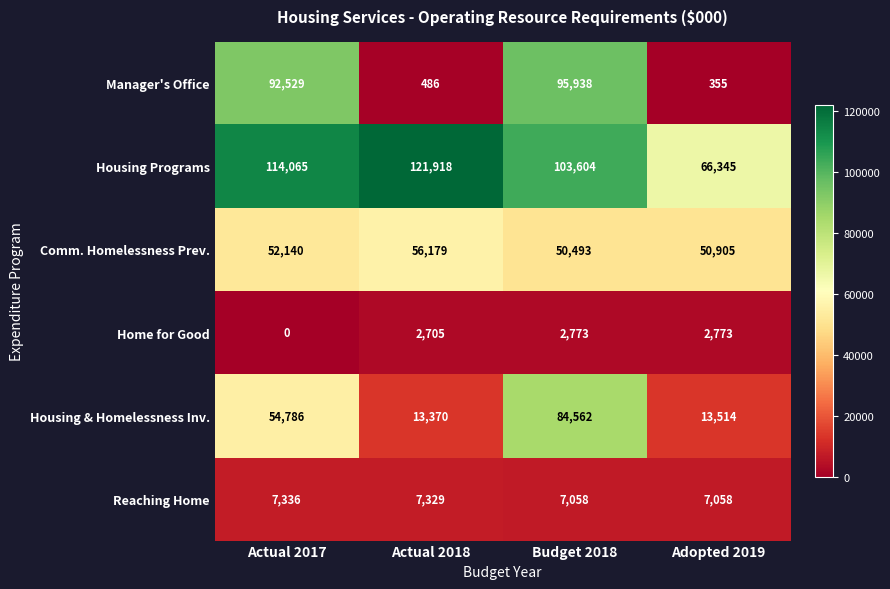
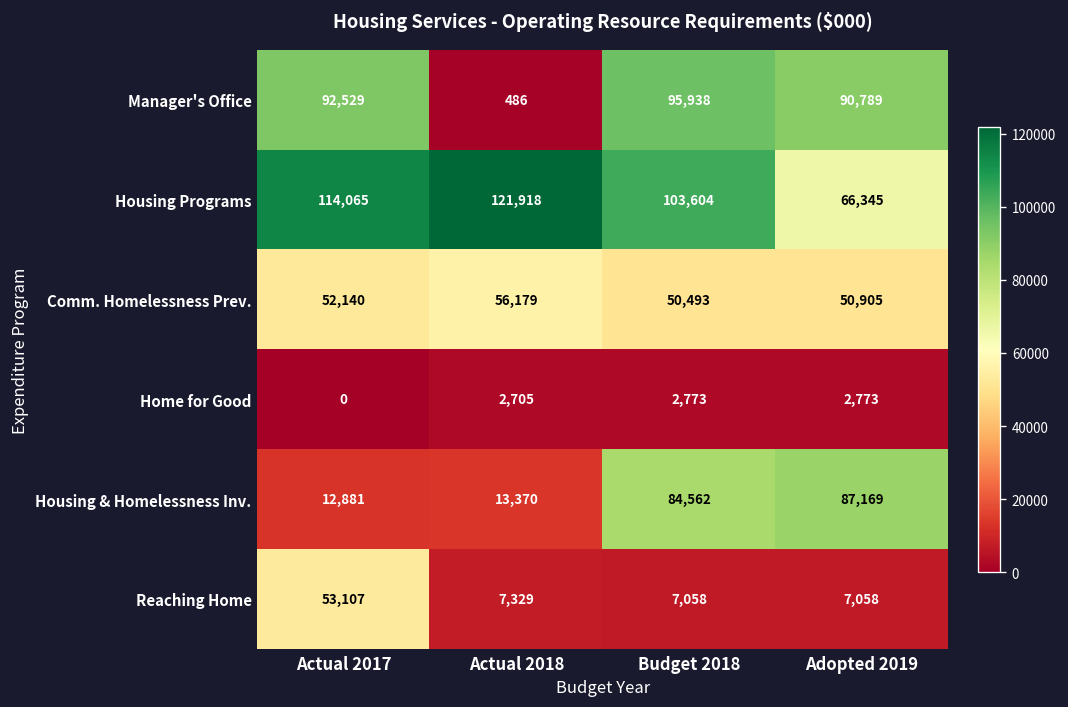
Manager's Office, Adopted 2019: 355 -> 90,789
Housing & Homelessness Inv., Actual 2017: 54,786 -> 12,881
Housing & Homelessness Inv., Adopted 2019: 13,514 -> 87,169
Reaching Home, Actual 2017: 7,336 -> 53,107
